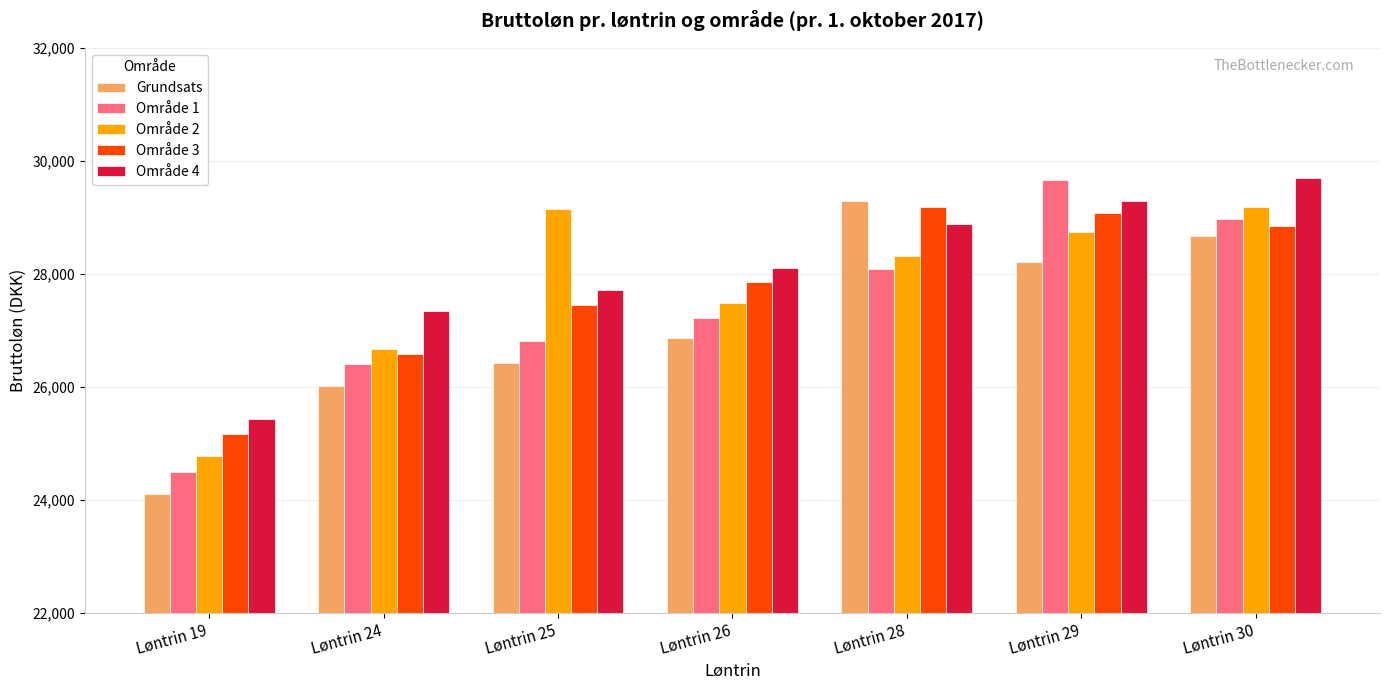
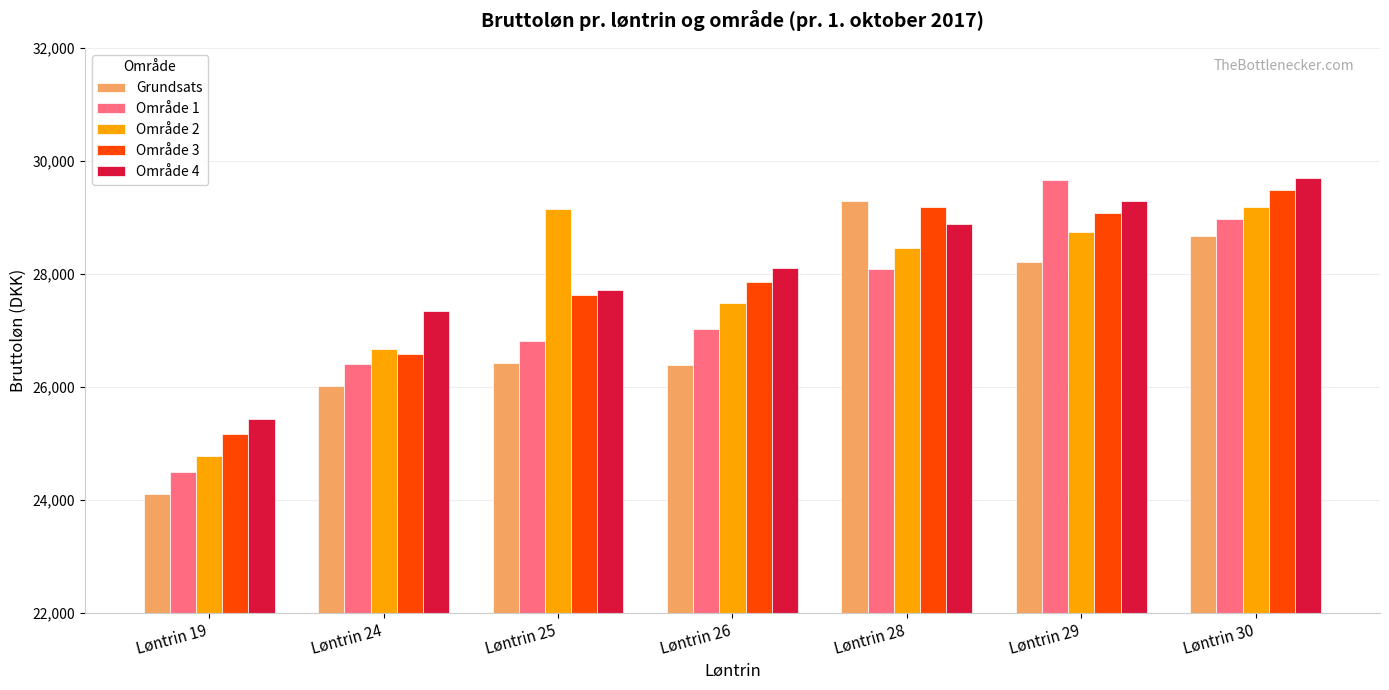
Område 3, Løntrin 25: 27,500 -> 27,600
Grundsats, Løntrin 26: 26,900 -> 26,400
Område 1, Løntrin 26: 27,200 -> 27,000
Område 2, Løntrin 28: 28,300 -> 28,500
Område 3, Løntrin 30: 28,900 -> 29,500
